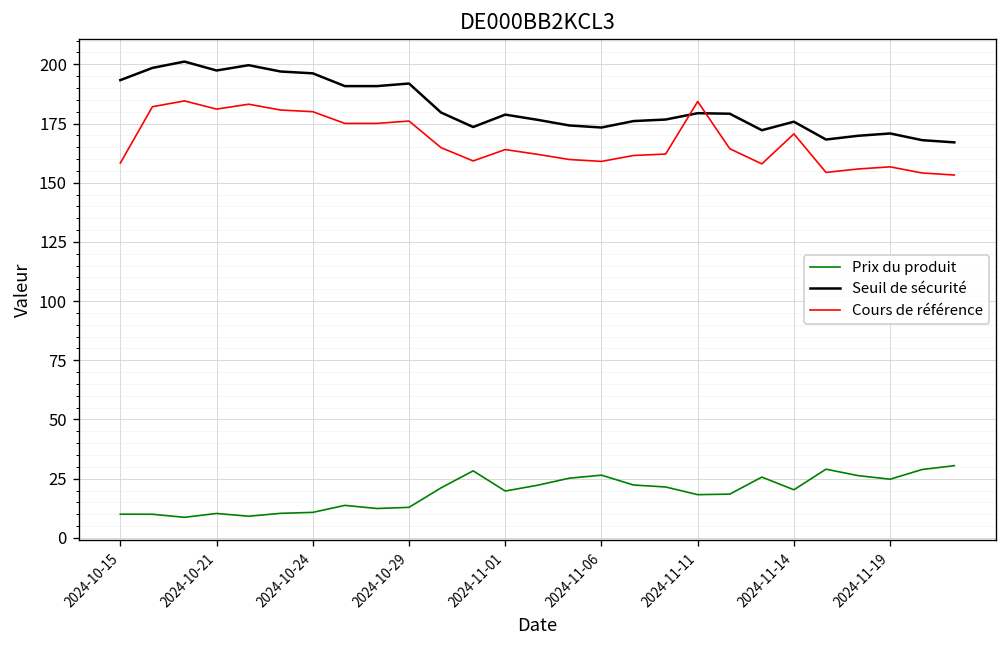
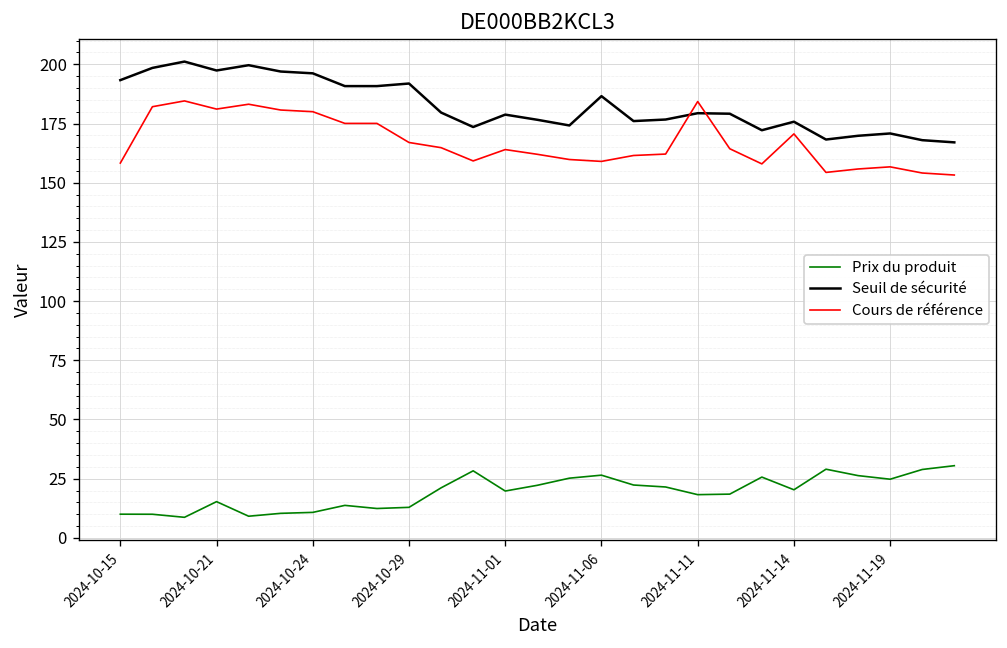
Prix du produit, 2024-10-21: 10 -> 15
Cours de référence, 2024-10-29: 176 -> 167
Seuil de sécurité, 2024-11-06: 173 -> 187
